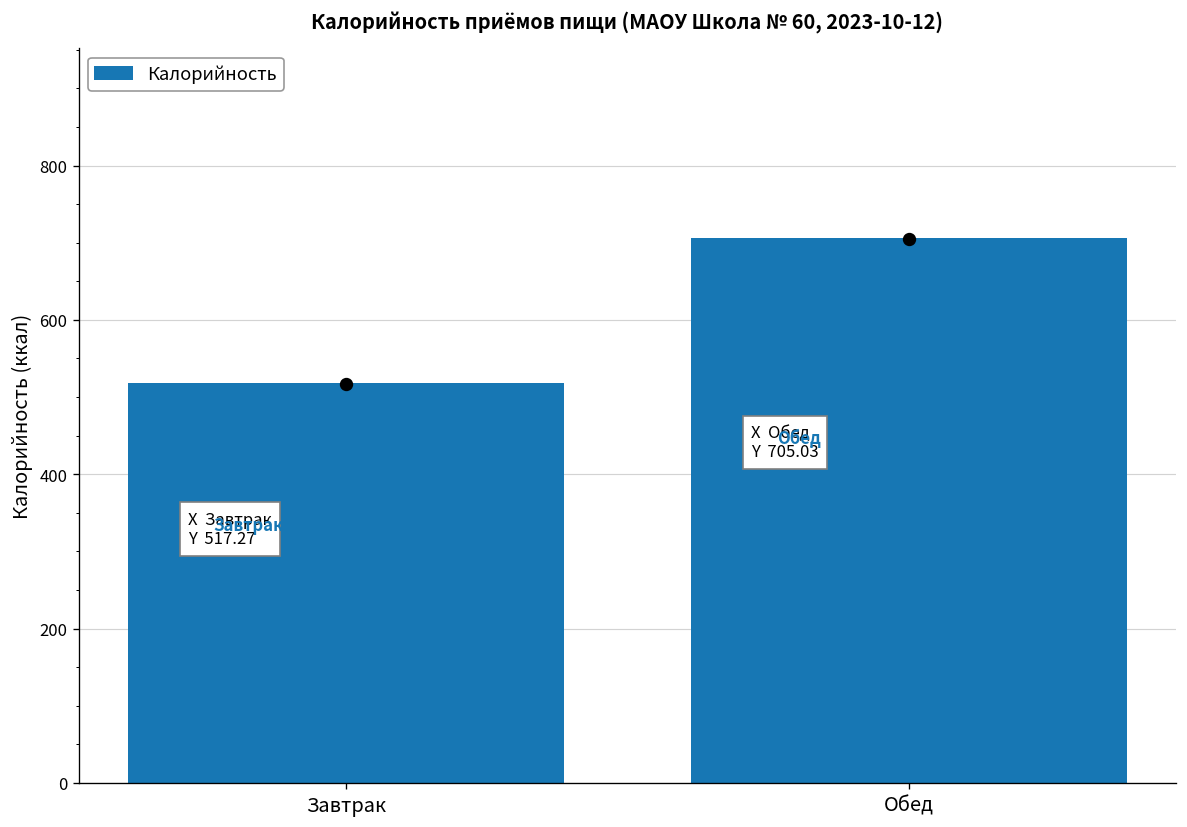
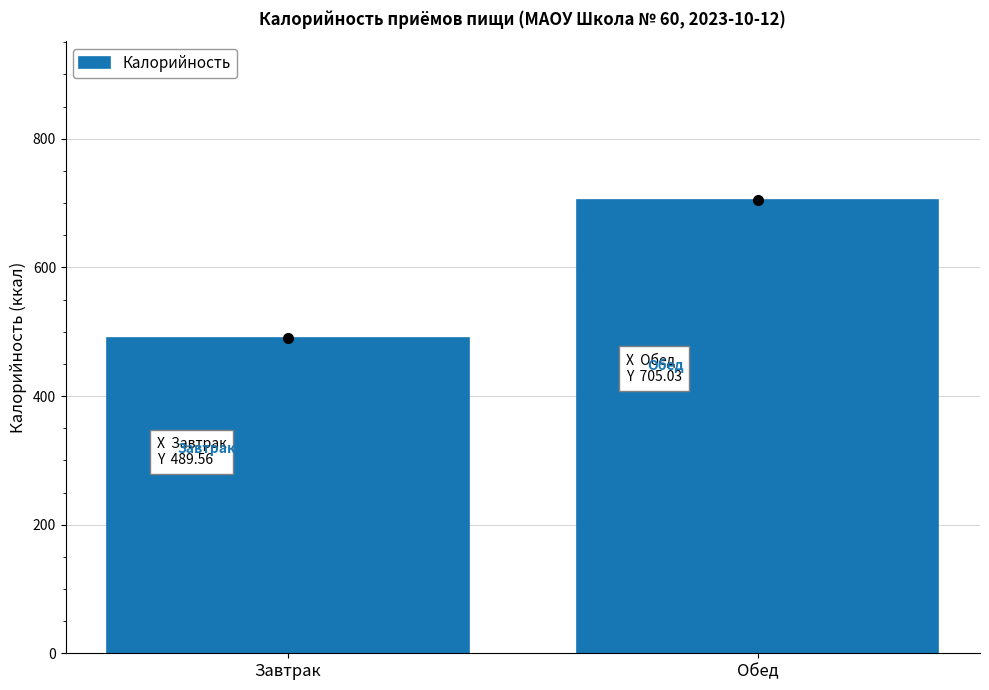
Калорийность, Завтрак: 517.27 -> 489.56
